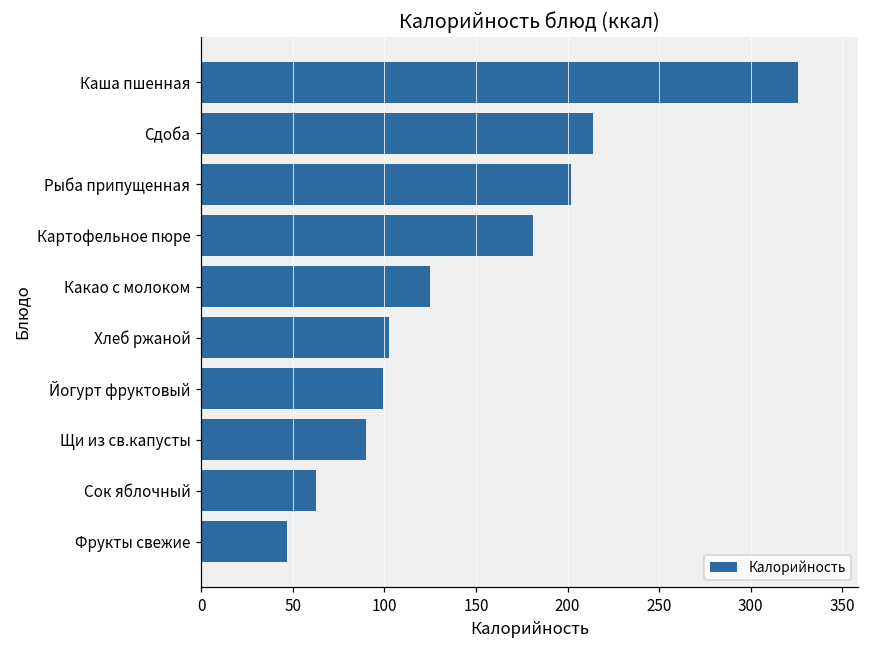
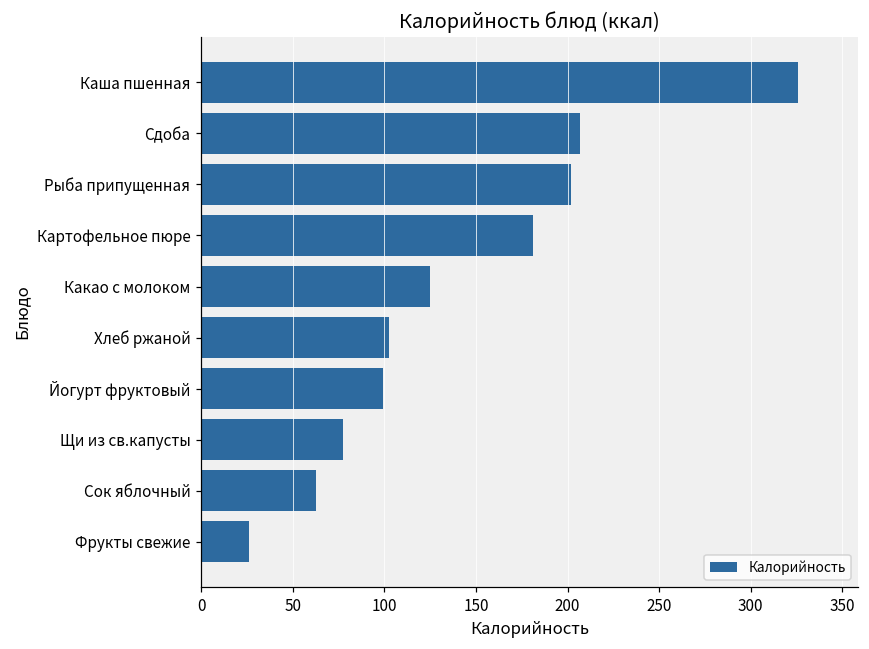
Сдоба: 214 -> 207
Щи из св.капусты: 90 -> 78
Фрукты свежие: 47 -> 26
